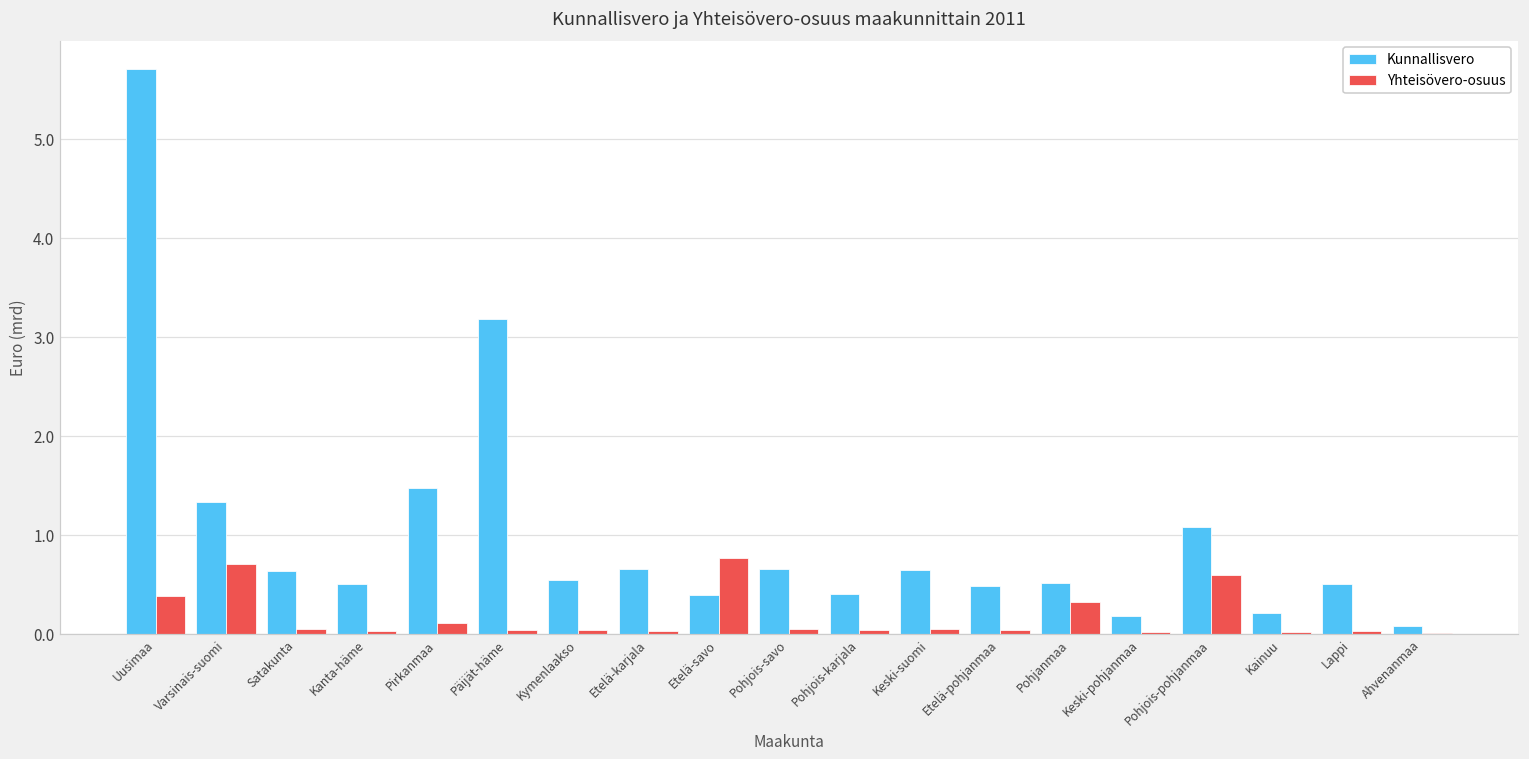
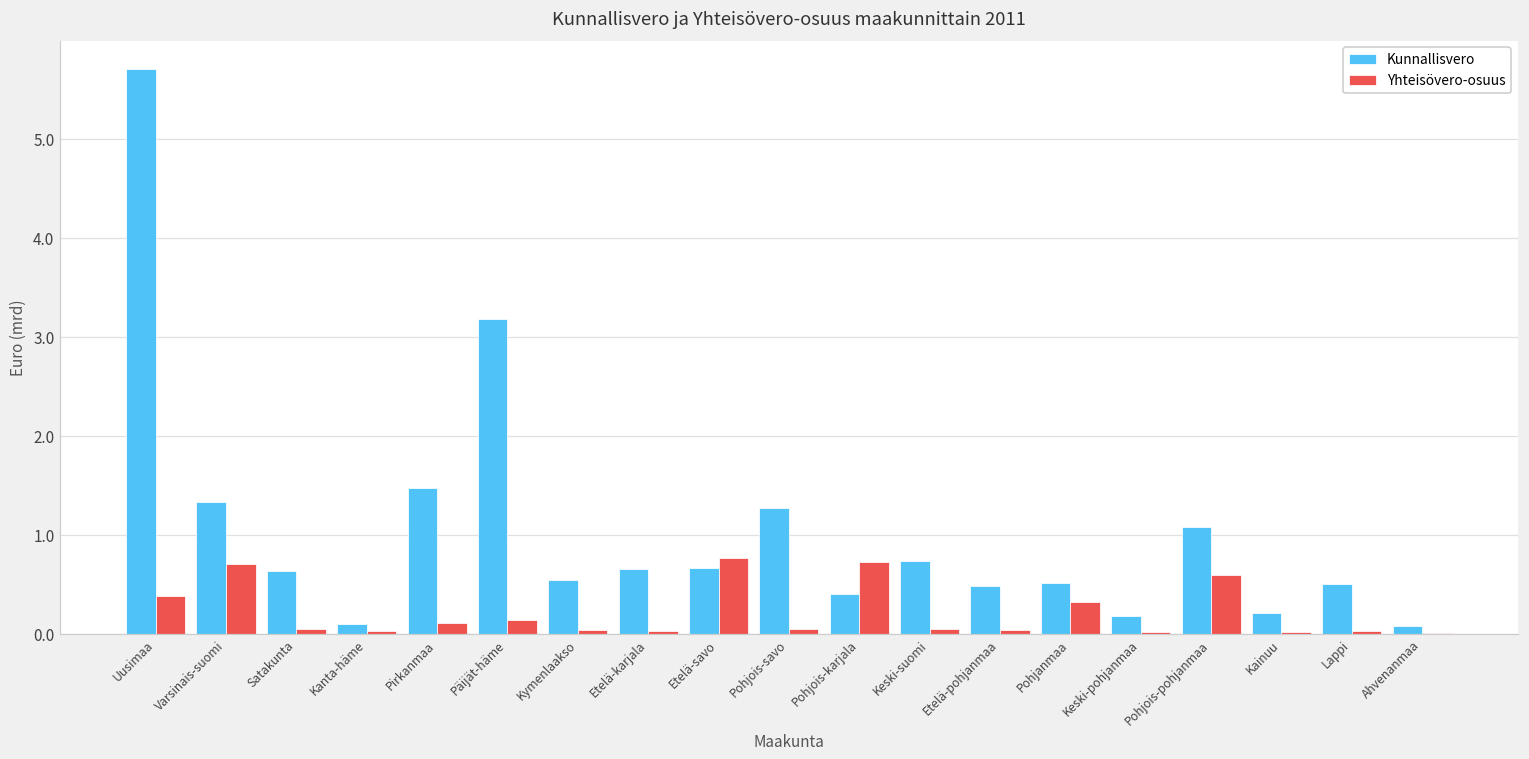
Kunnallisvero, Kanta-häme: 0.5 -> 0.1
Yhteisövero-osuus, Päijät-häme: 0.0 -> 0.1
Kunnallisvero, Etelä-savo: 0.4 -> 0.7
Kunnallisvero, Pohjois-savo: 0.7 -> 1.3
Yhteisövero-osuus, Pohjois-karjala: 0.0 -> 0.7
Kunnallisvero, Keski-suomi: 0.6 -> 0.7
